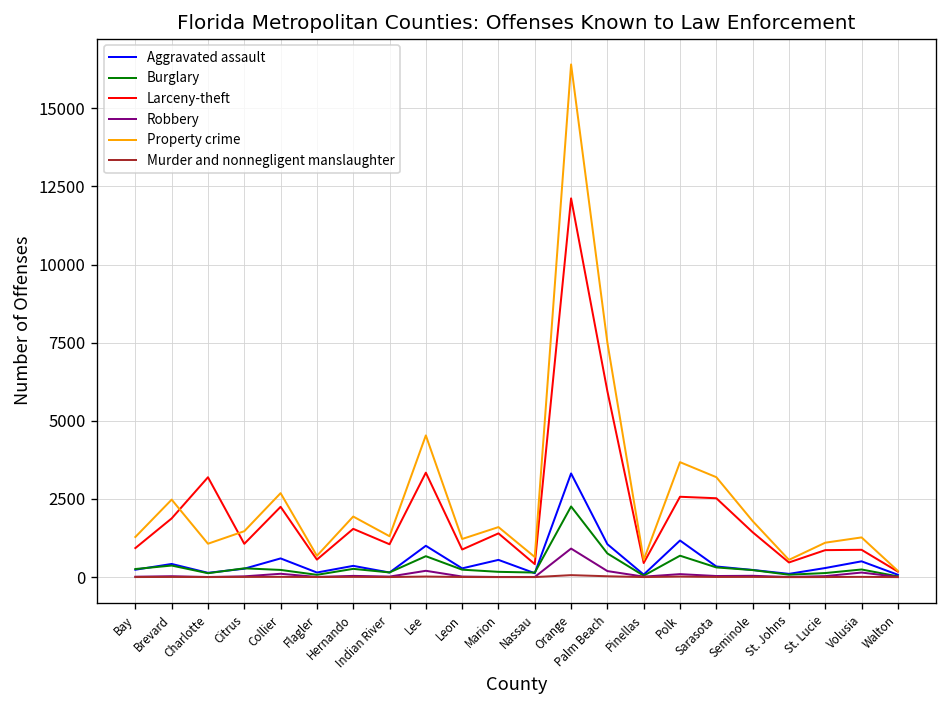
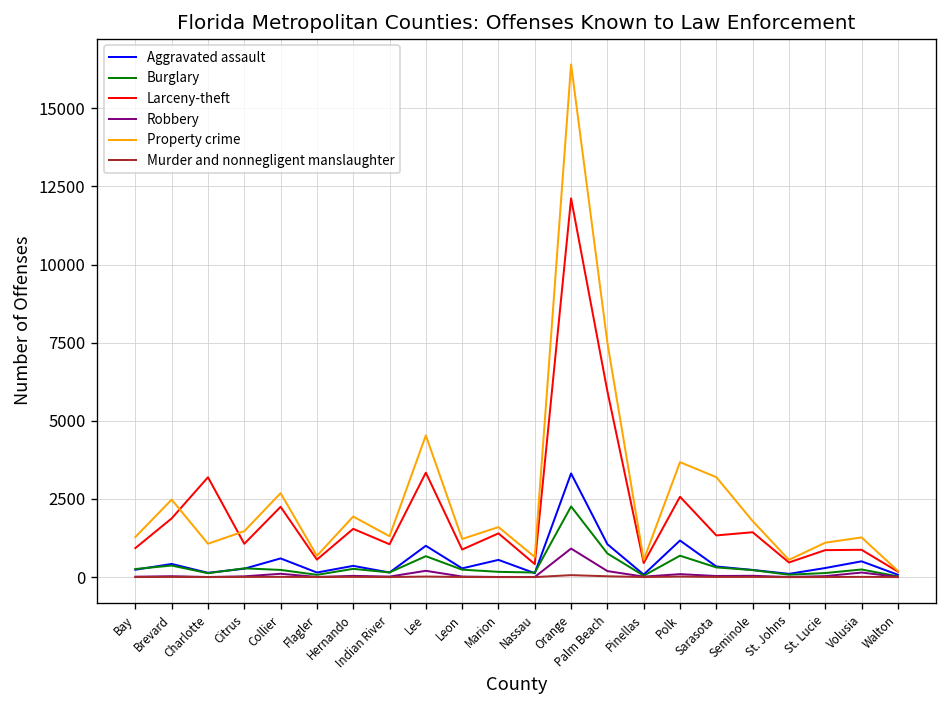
Larceny-theft, Sarasota: 2500 -> 1300
